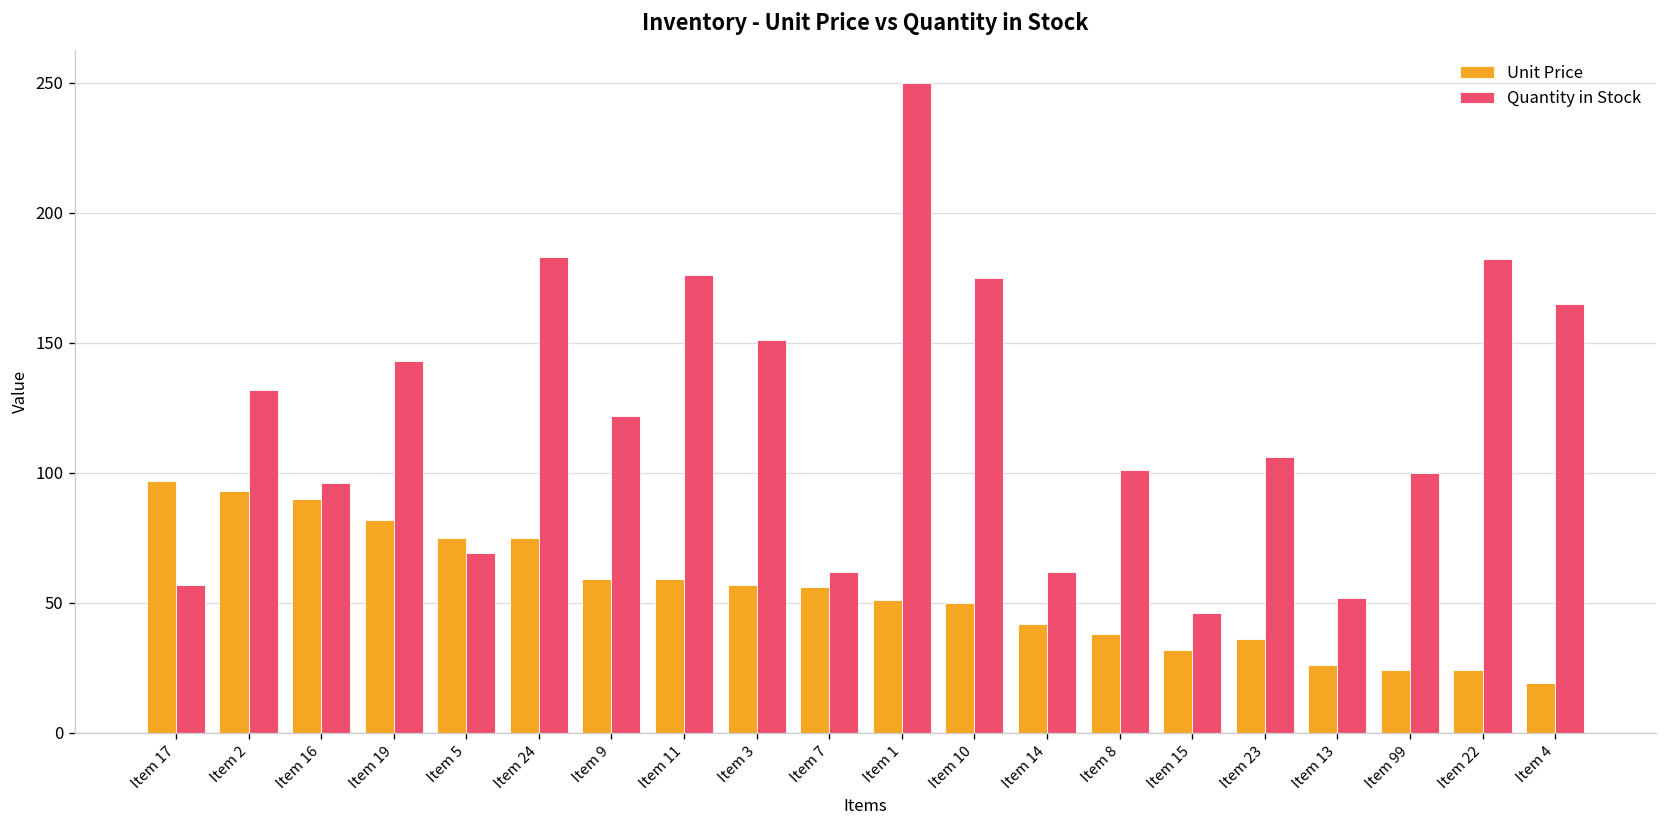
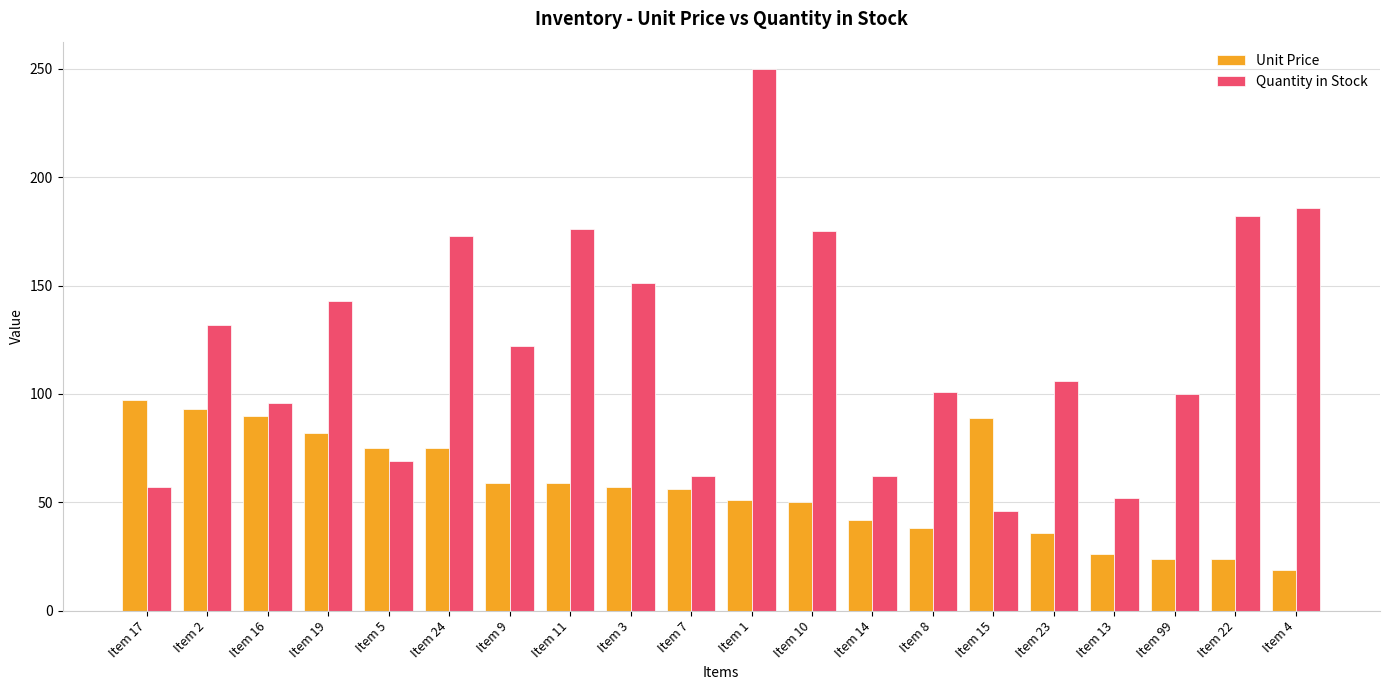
Quantity in Stock, Item 24: 183 -> 173
Unit Price, Item 15: 32 -> 89
Quantity in Stock, Item 4: 165 -> 186
